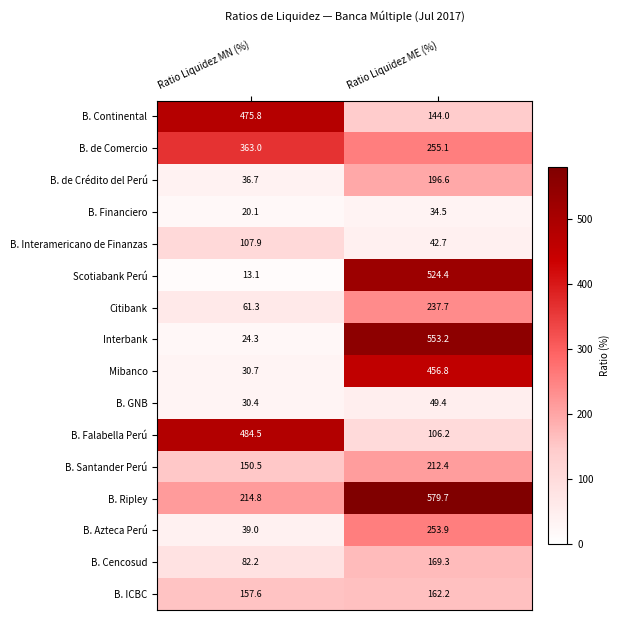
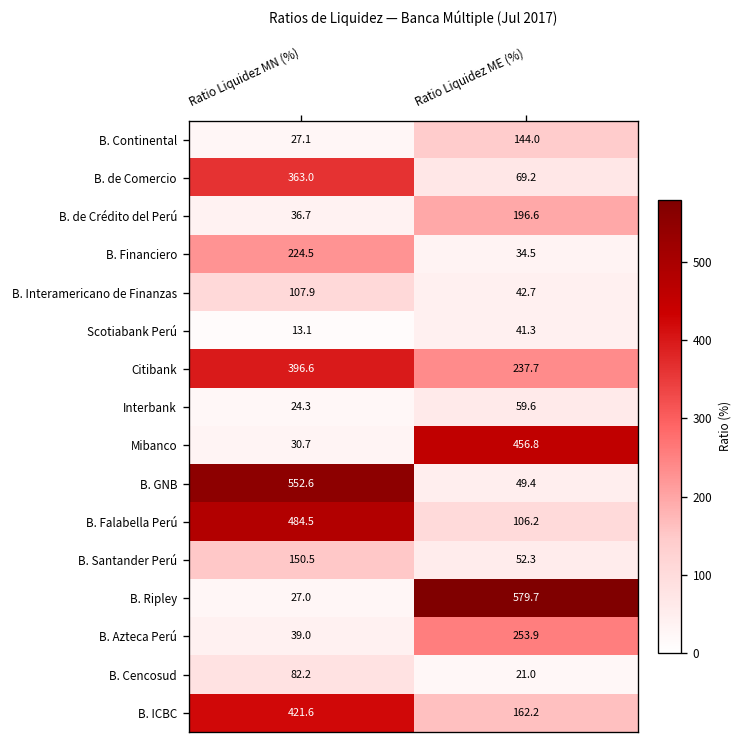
B. Continental, Ratio Liquidez MN (%): 475.8 -> 27.1
B. de Comercio, Ratio Liquidez ME (%): 255.1 -> 69.2
B. Financiero, Ratio Liquidez MN (%): 20.1 -> 224.5
Scotiabank Perú, Ratio Liquidez ME (%): 524.4 -> 41.3
Citibank, Ratio Liquidez MN (%): 61.3 -> 396.6
Interbank, Ratio Liquidez ME (%): 553.2 -> 59.6
B. GNB, Ratio Liquidez MN (%): 30.4 -> 552.6
B. Santander Perú, Ratio Liquidez ME (%): 212.4 -> 52.3
B. Ripley, Ratio Liquidez MN (%): 214.8 -> 27.0
B. Cencosud, Ratio Liquidez ME (%): 169.3 -> 21.0
B. ICBC, Ratio Liquidez MN (%): 157.6 -> 421.6
